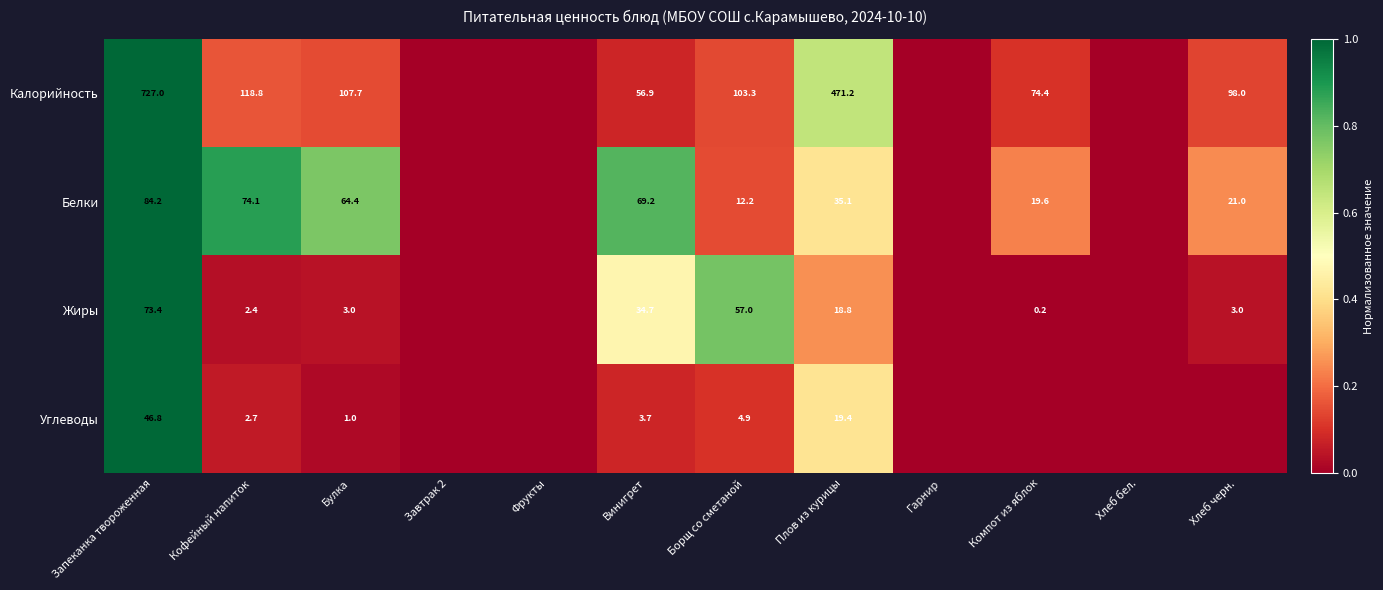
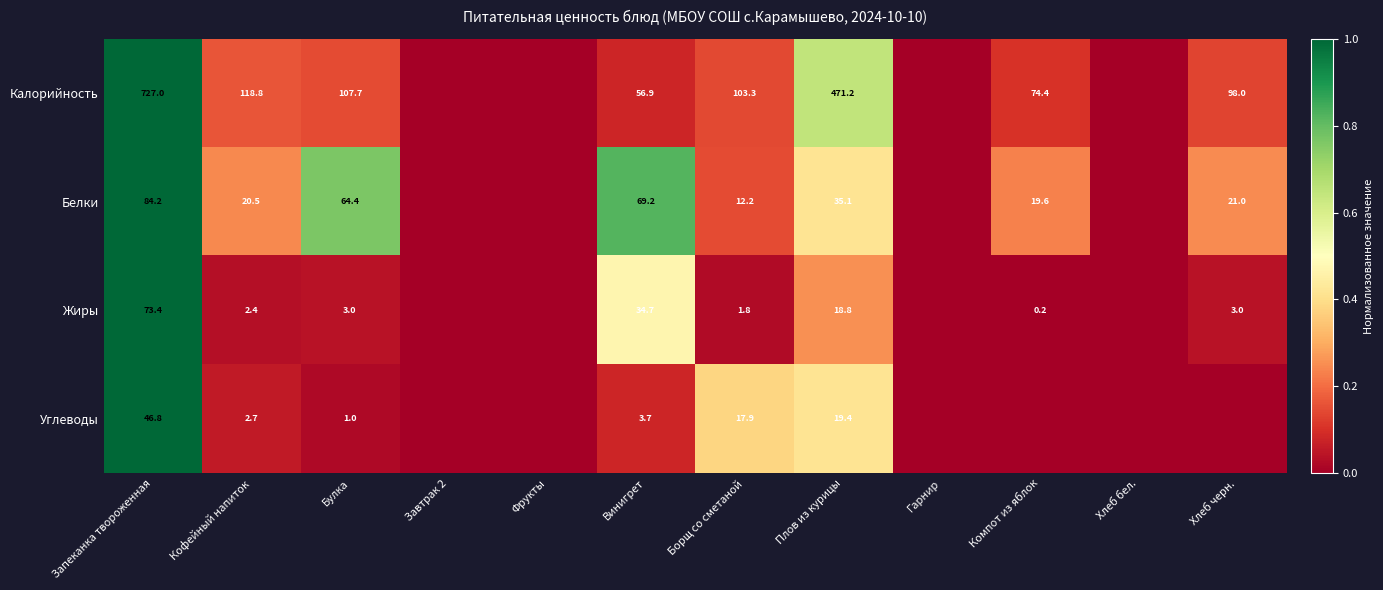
Белки, Кофейный напиток: 74.1 -> 20.5
Жиры, Борщ со сметаной: 57.0 -> 1.8
Углеводы, Борщ со сметаной: 4.9 -> 17.9
